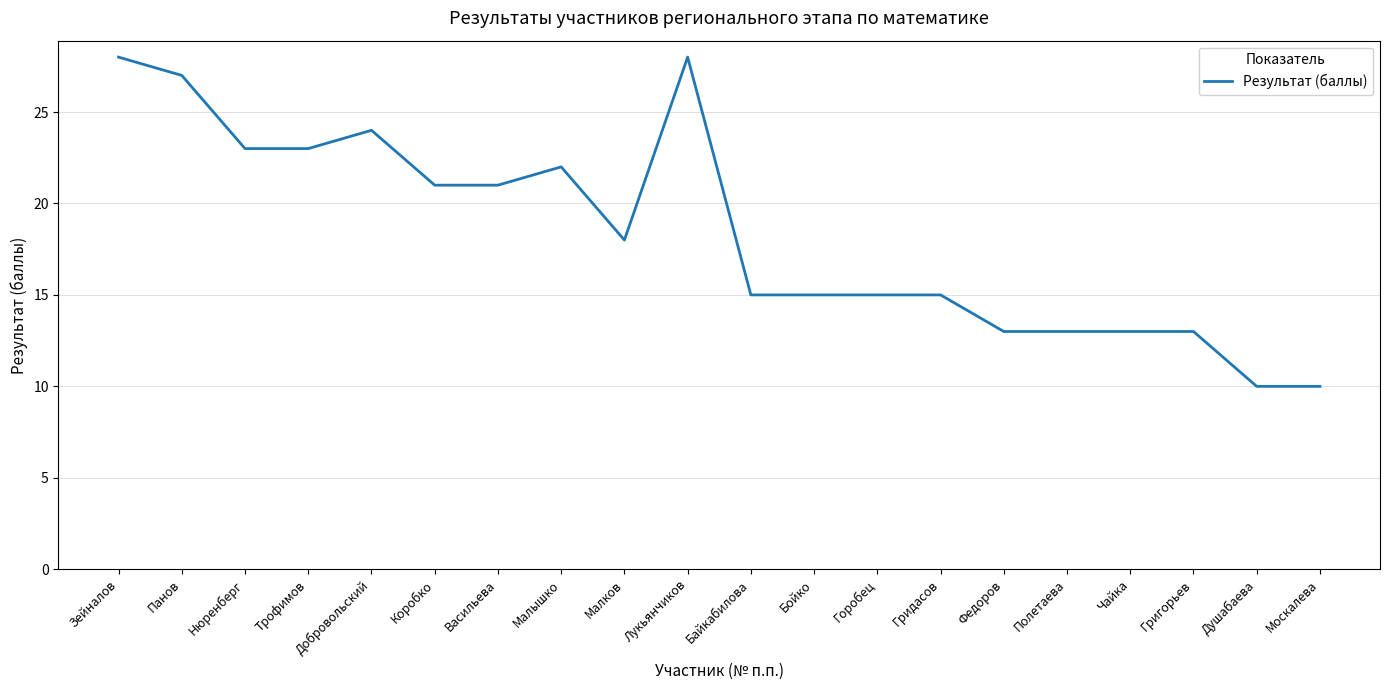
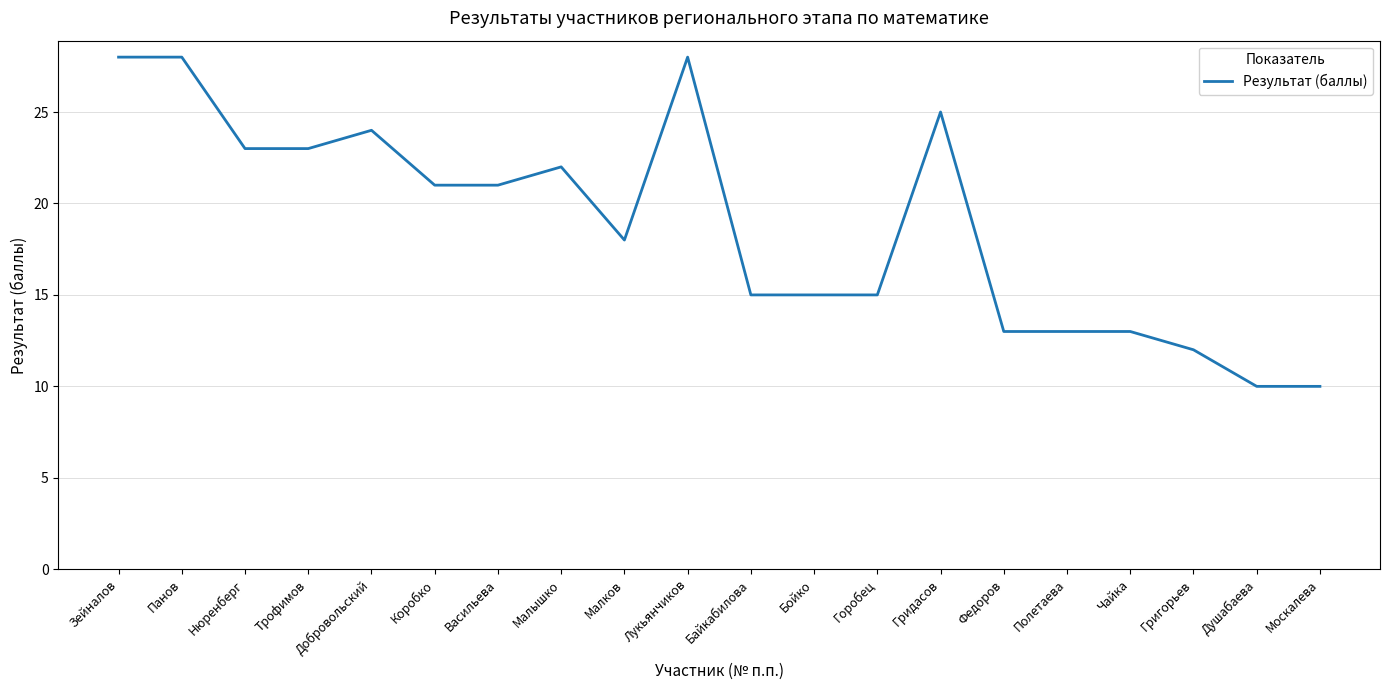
Панов: 27 -> 28
Гридасов: 15 -> 25
Григорьев: 13 -> 12
